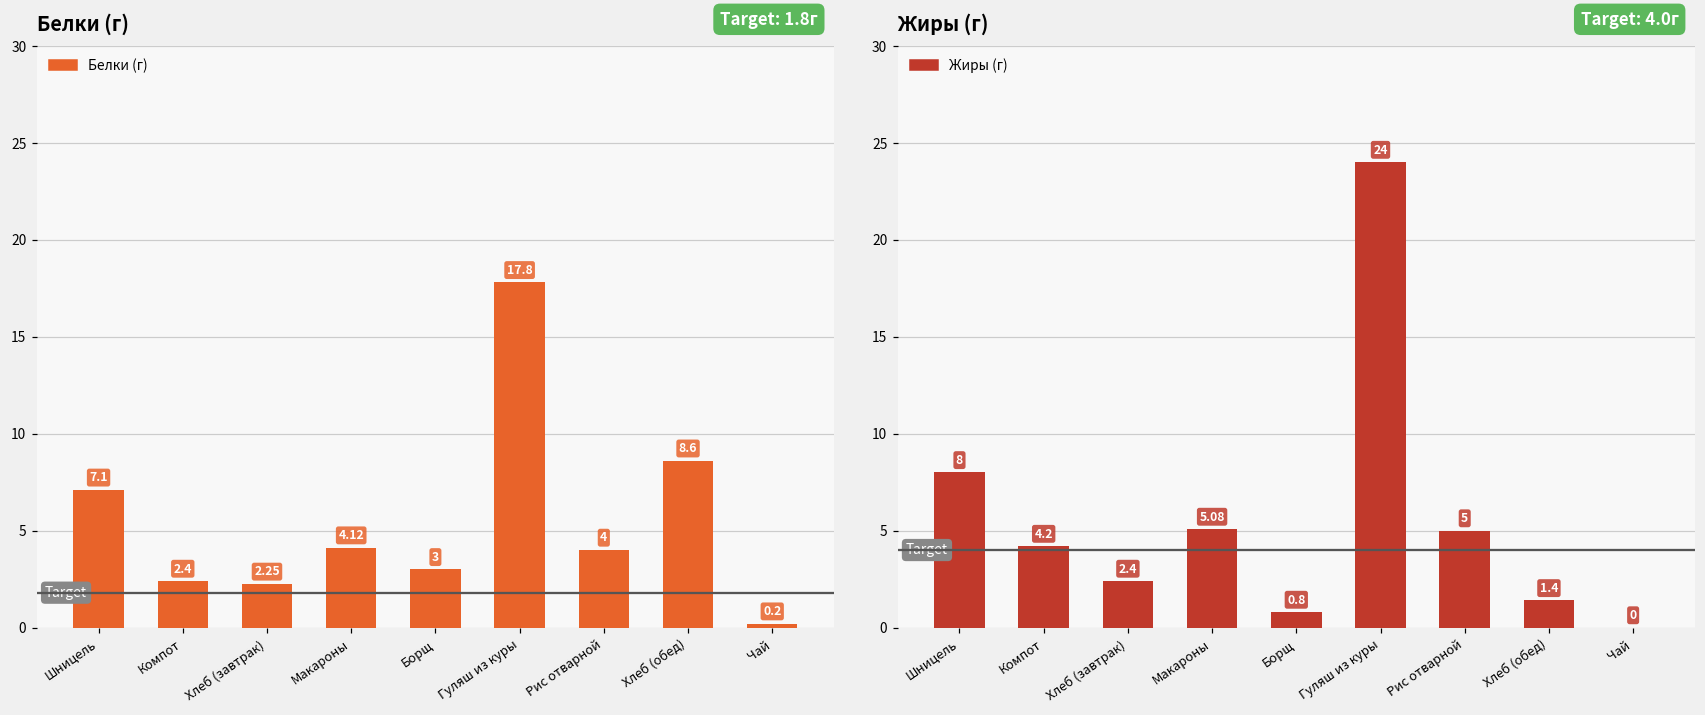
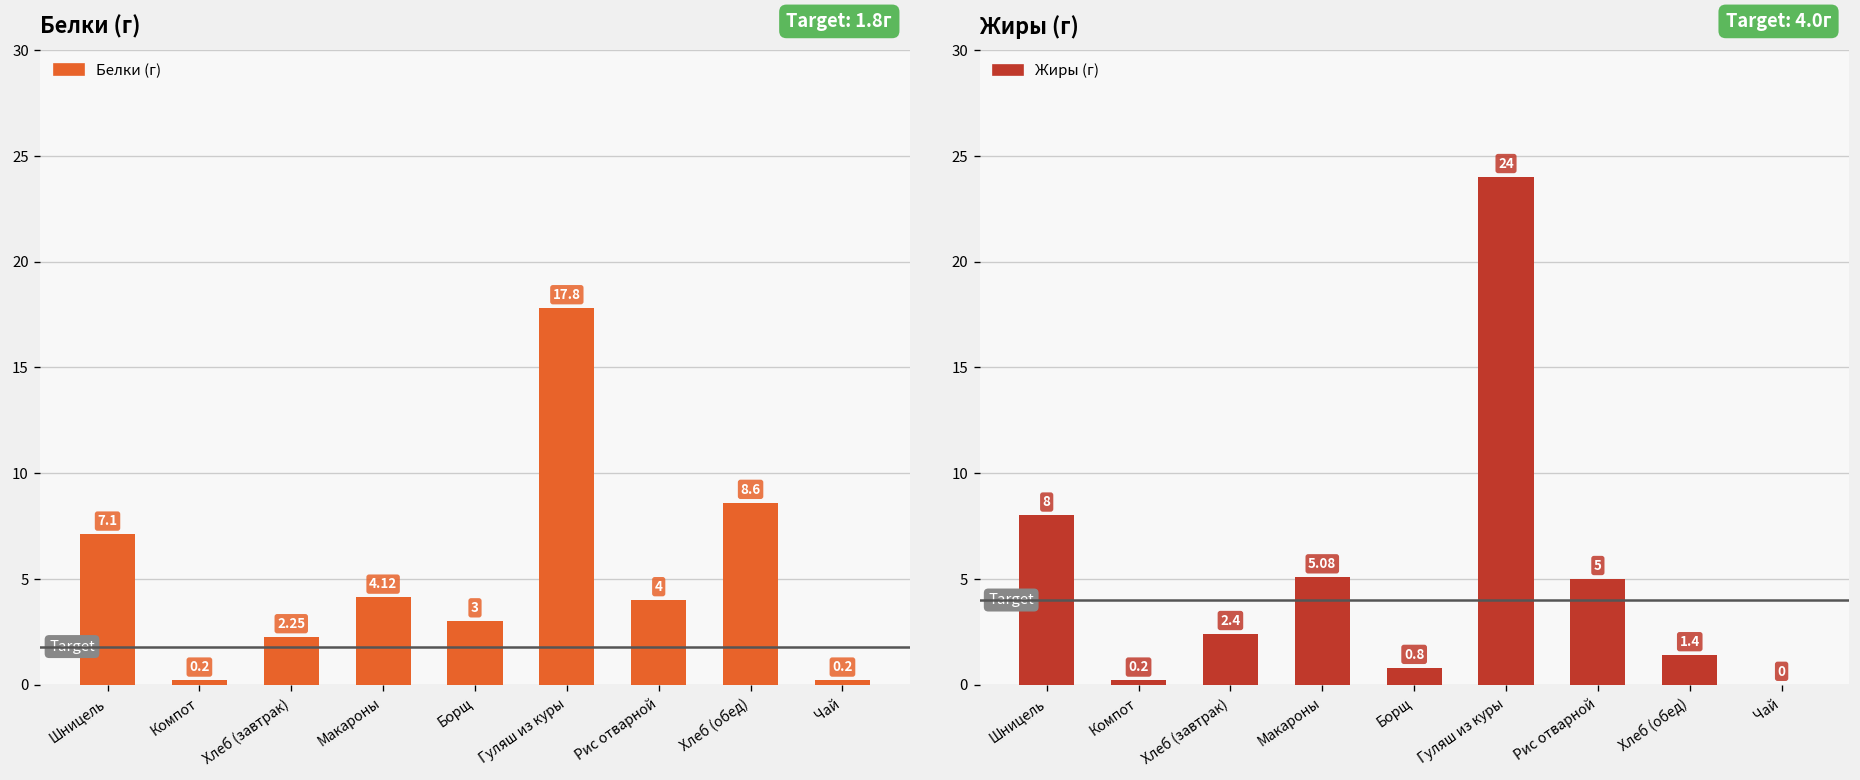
Белки (г), Компот: 2.4 -> 0.2
Жиры (г), Компот: 4.2 -> 0.2
